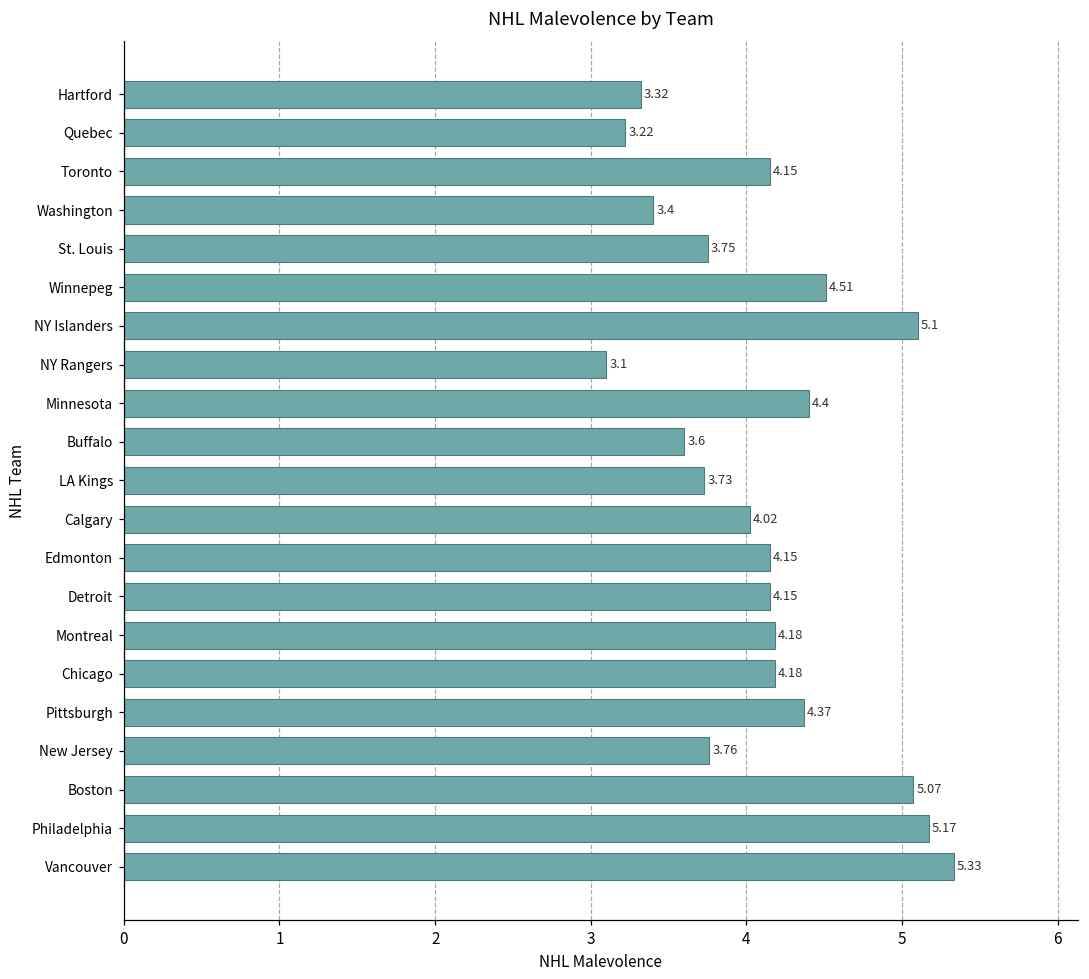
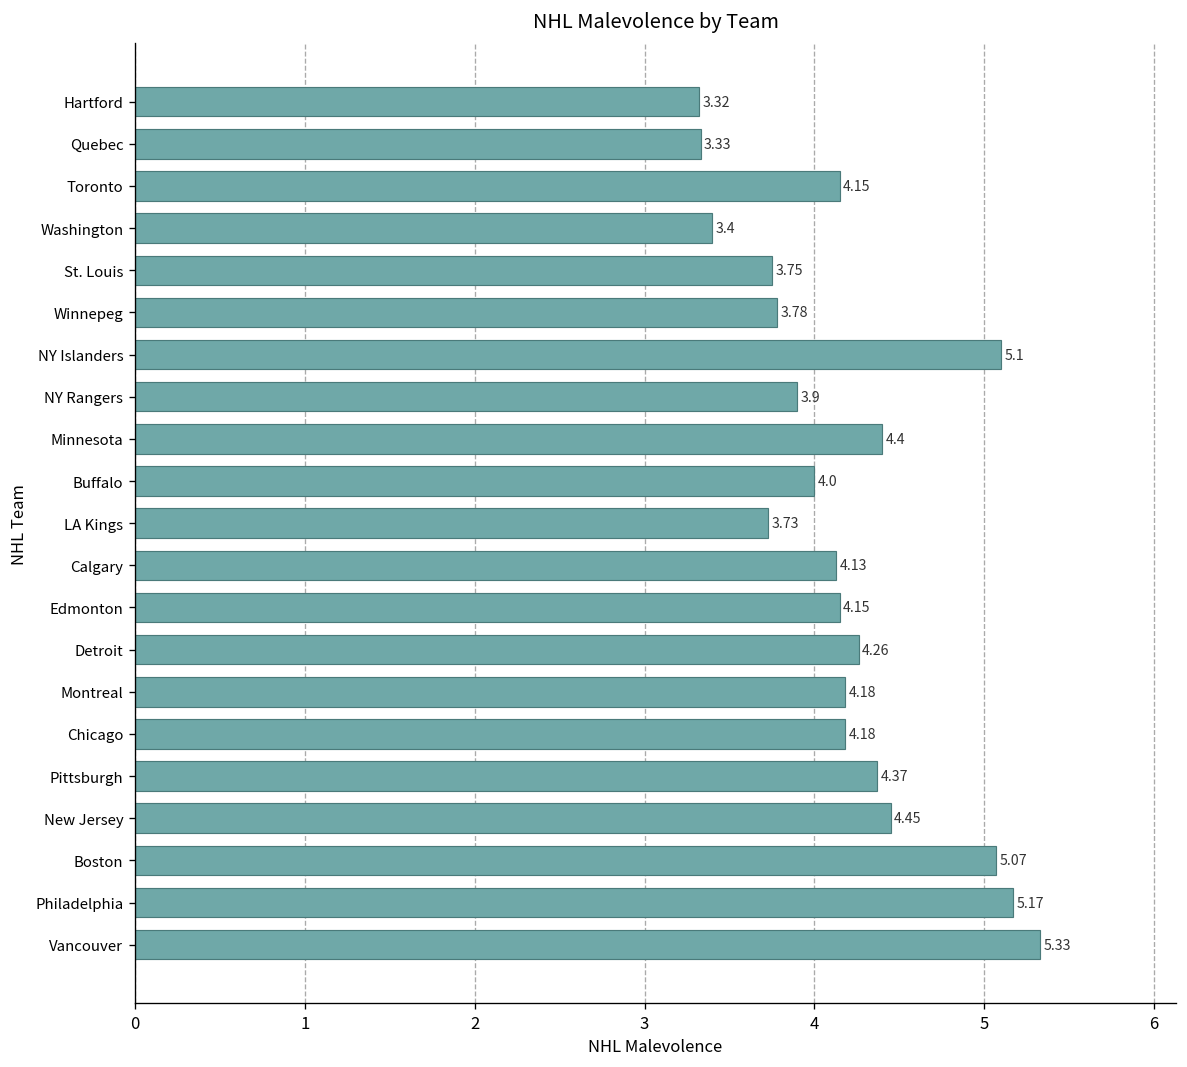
Quebec: 3.22 -> 3.33
Winnepeg: 4.51 -> 3.78
NY Rangers: 3.1 -> 3.9
Buffalo: 3.6 -> 4.0
Calgary: 4.02 -> 4.13
Detroit: 4.15 -> 4.26
New Jersey: 3.76 -> 4.45
